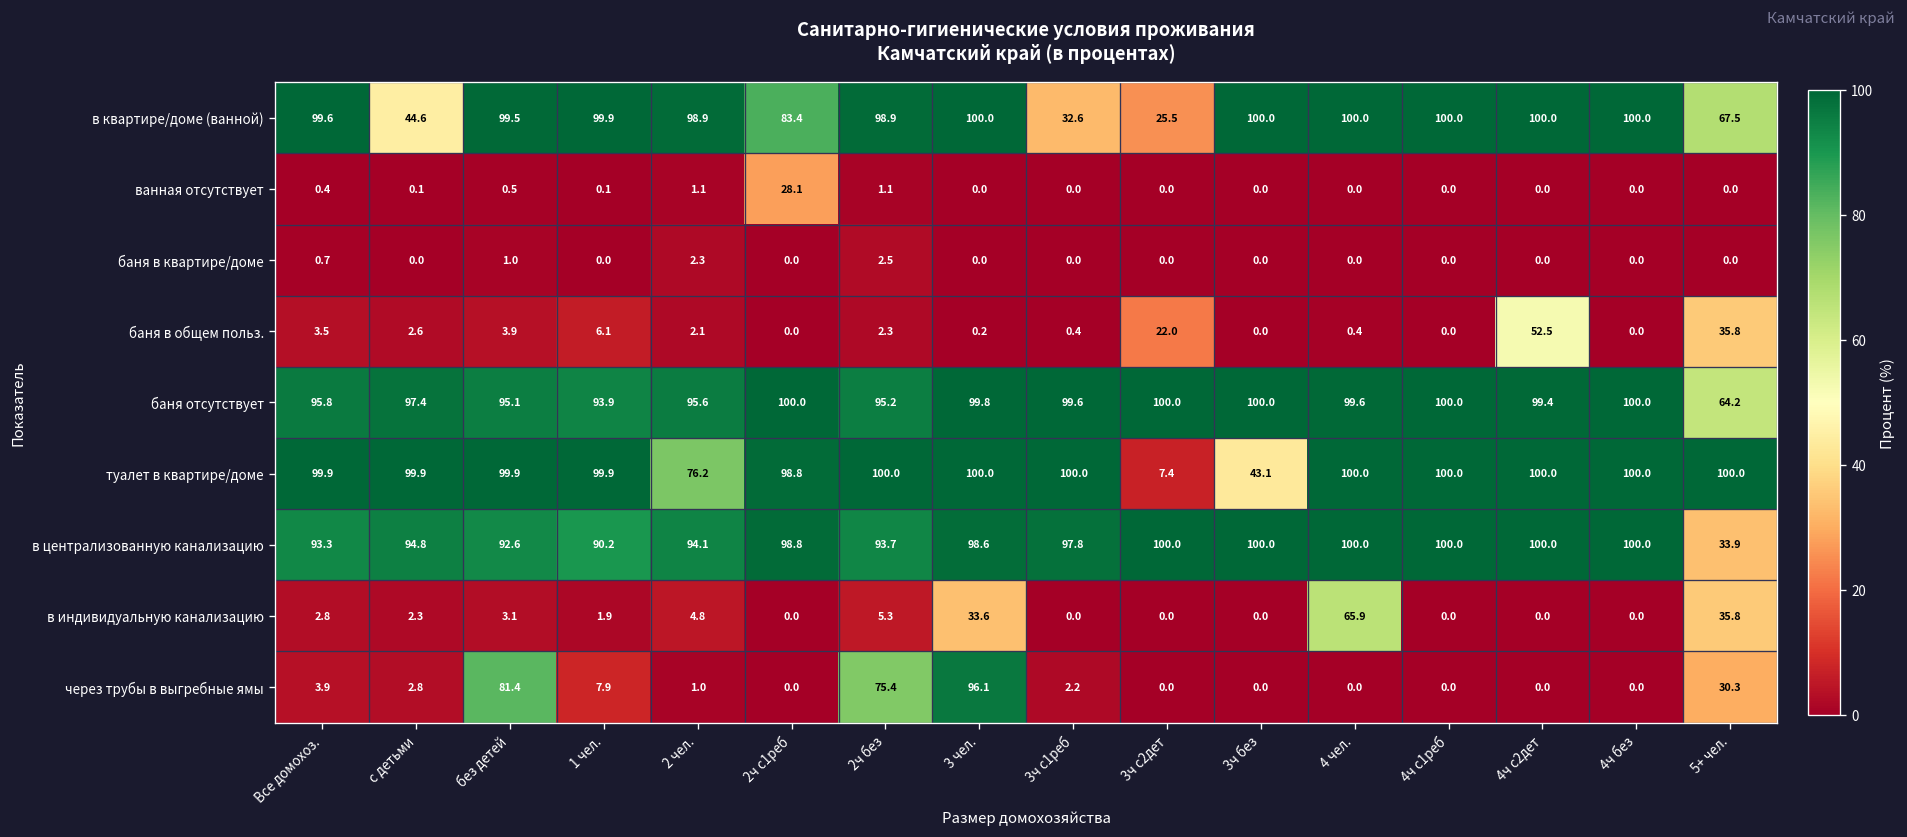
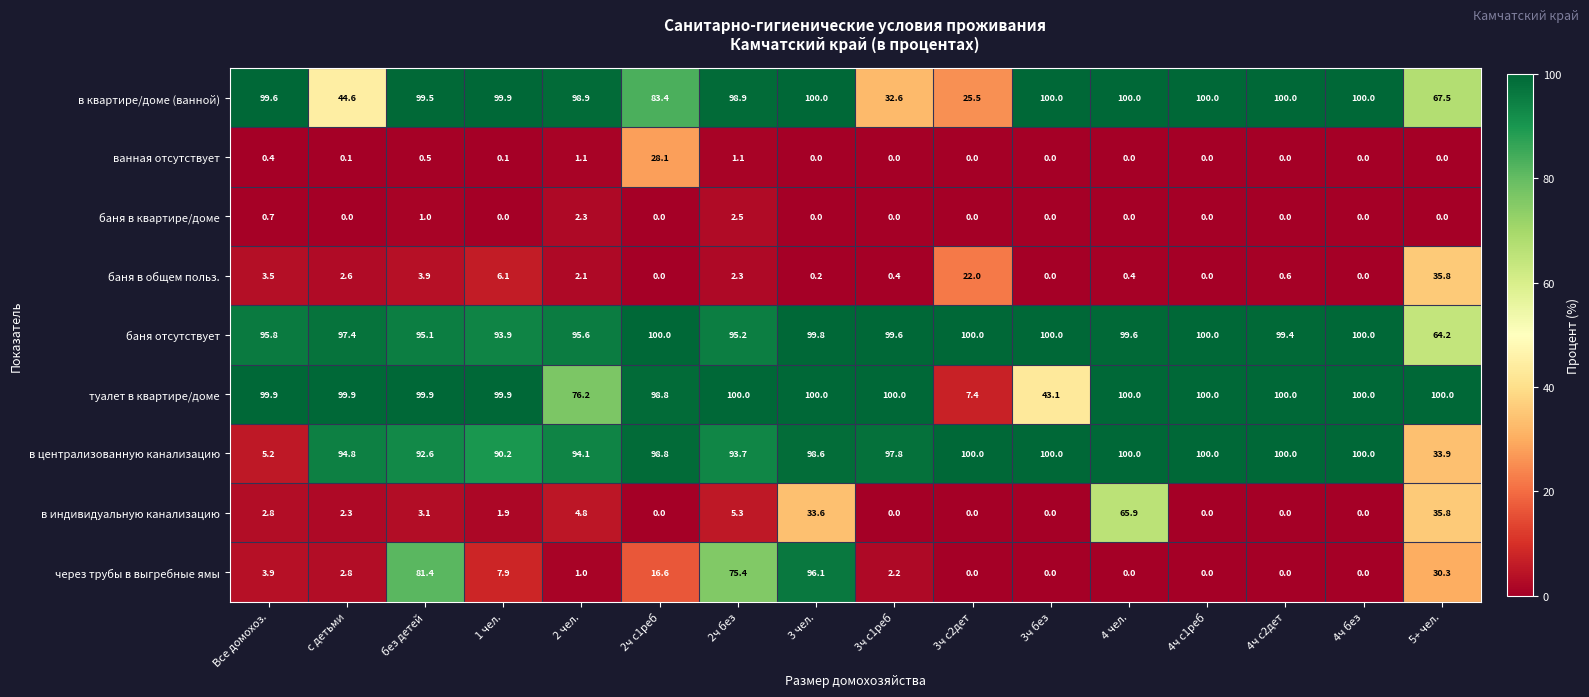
баня в общем польз., 4ч с2дет: 52.5 -> 0.6
в централизованную канализацию, Все домохоз.: 93.3 -> 5.2
через трубы в выгребные ямы, 2ч c1реб: 0.0 -> 16.6
